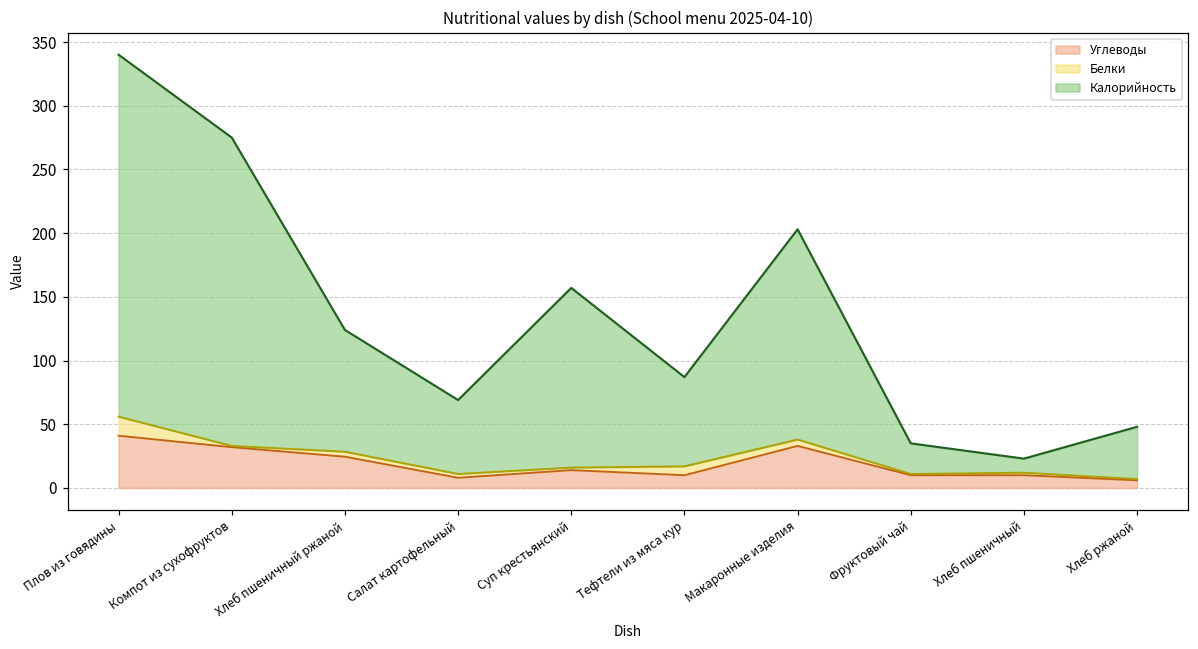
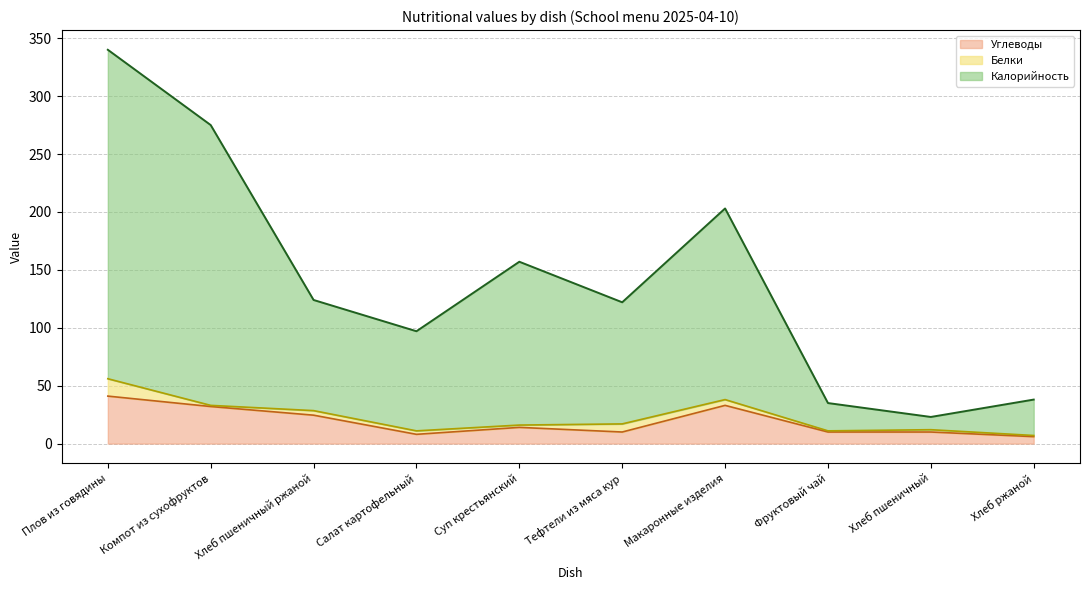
Калорийность, Салат картофельный: 69 -> 97
Калорийность, Тефтели из мяса кур: 87 -> 122
Калорийность, Хлеб ржаной: 48 -> 38
